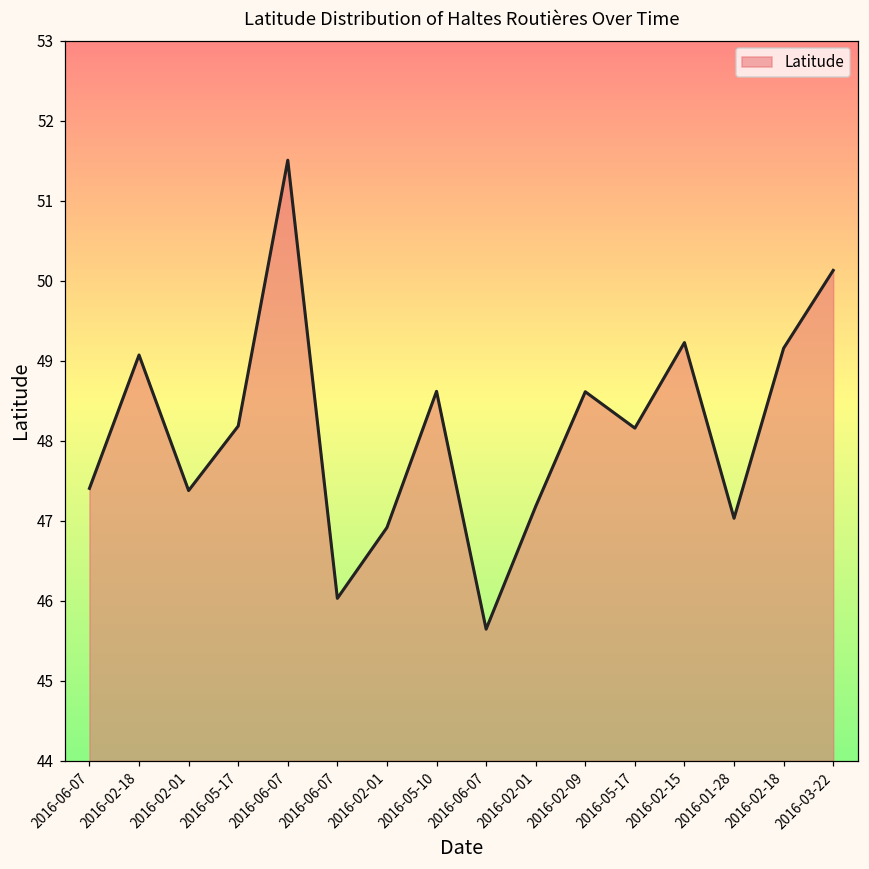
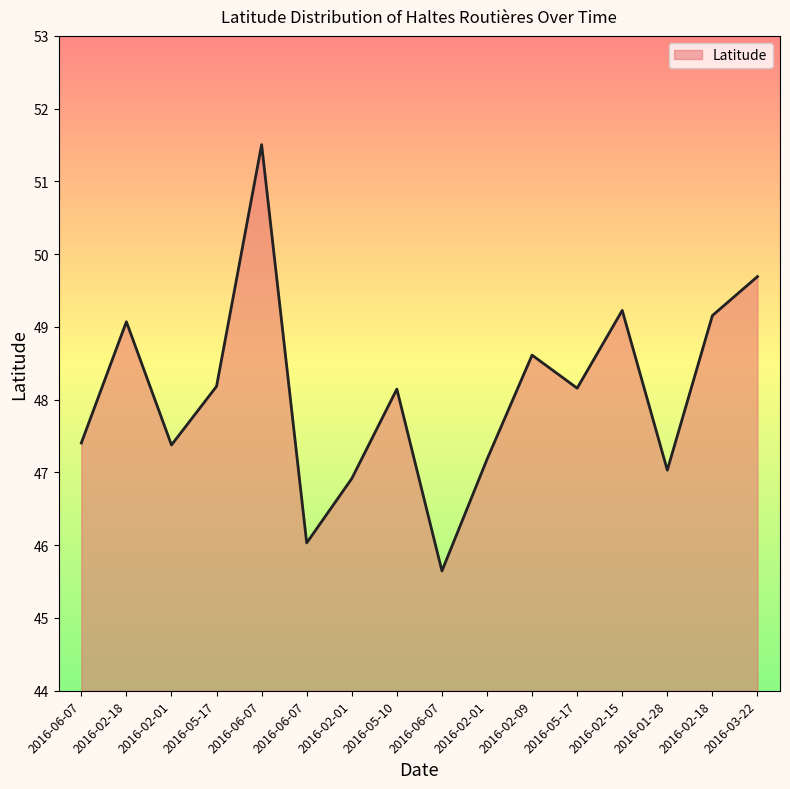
2016-05-10: 48.6 -> 48.1
2016-03-22: 50.1 -> 49.7
